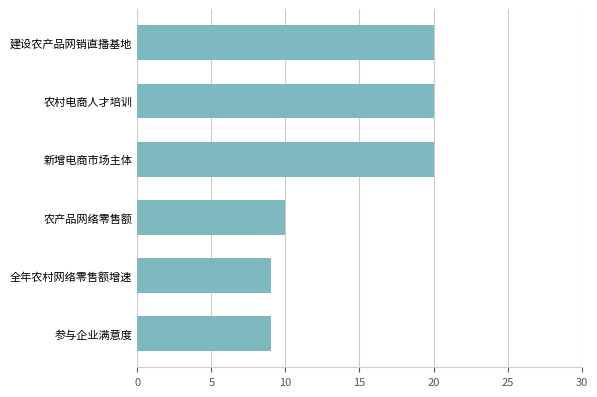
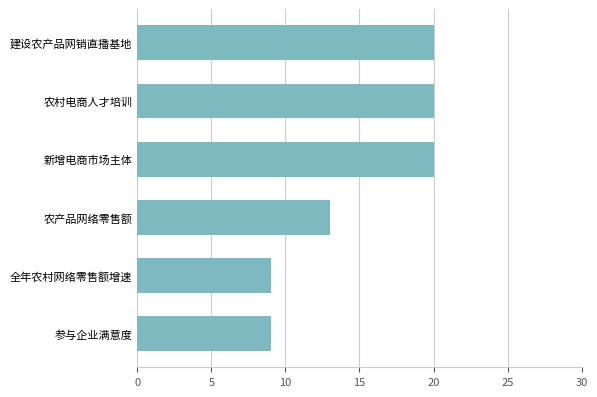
农产品网络零售额: 10 -> 13
